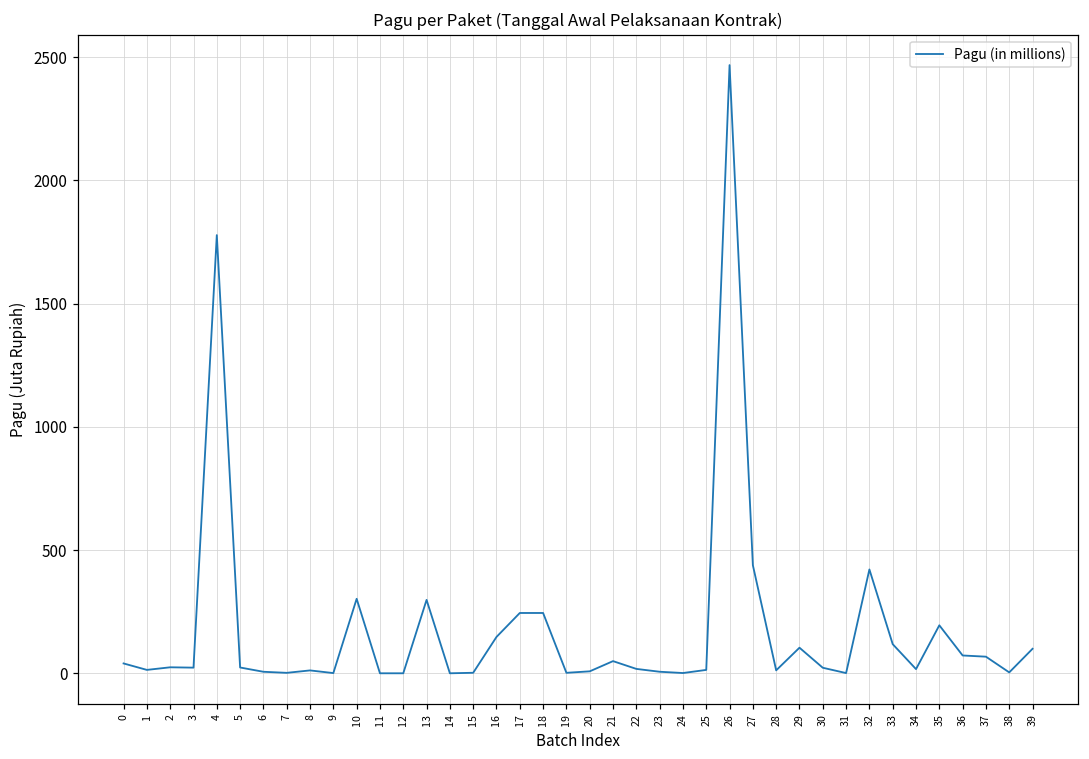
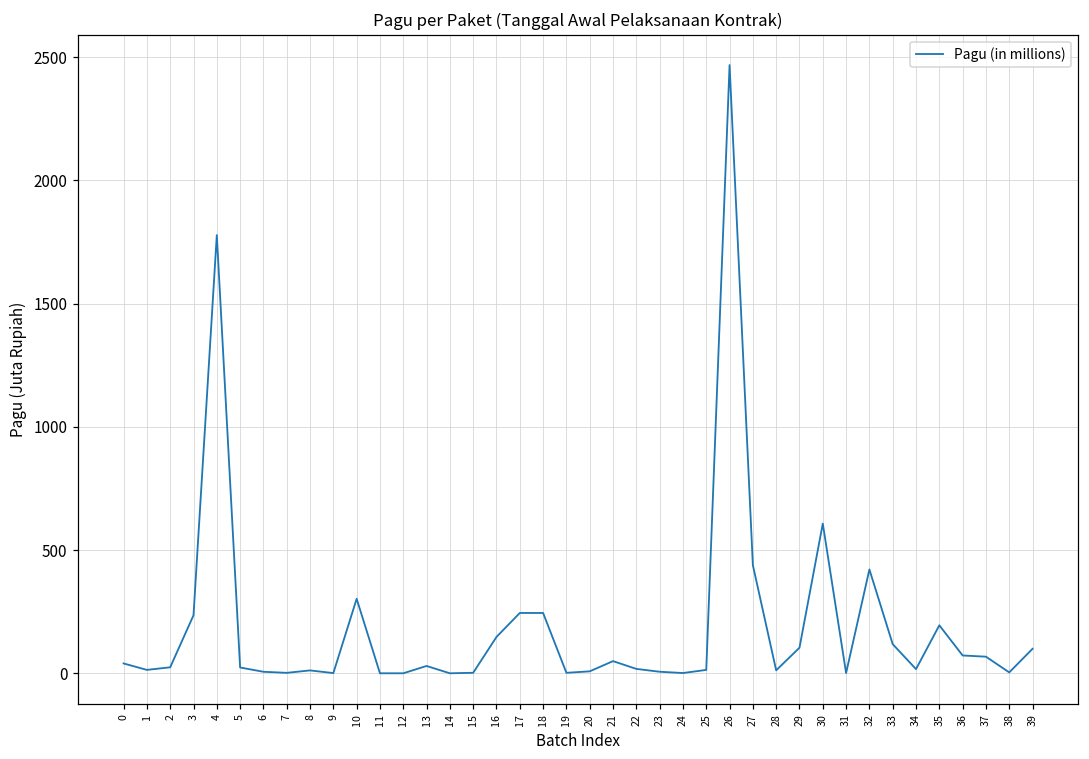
3: 20 -> 240
13: 300 -> 30
30: 20 -> 610
